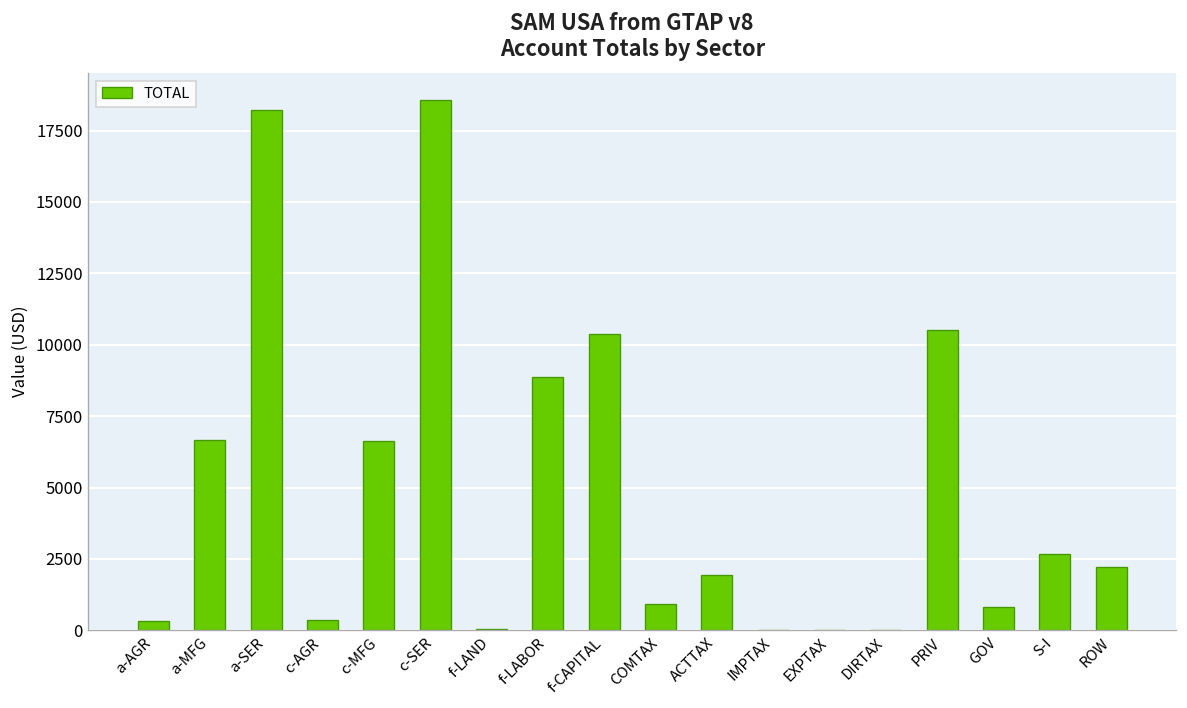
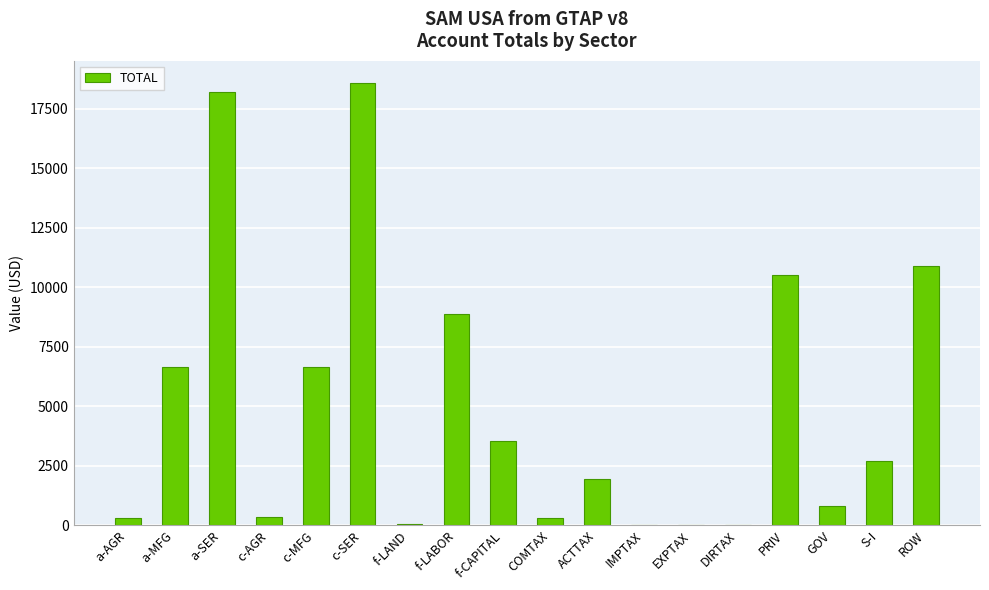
f-CAPITAL: 10400 -> 3500
COMTAX: 900 -> 300
ROW: 2200 -> 10900
